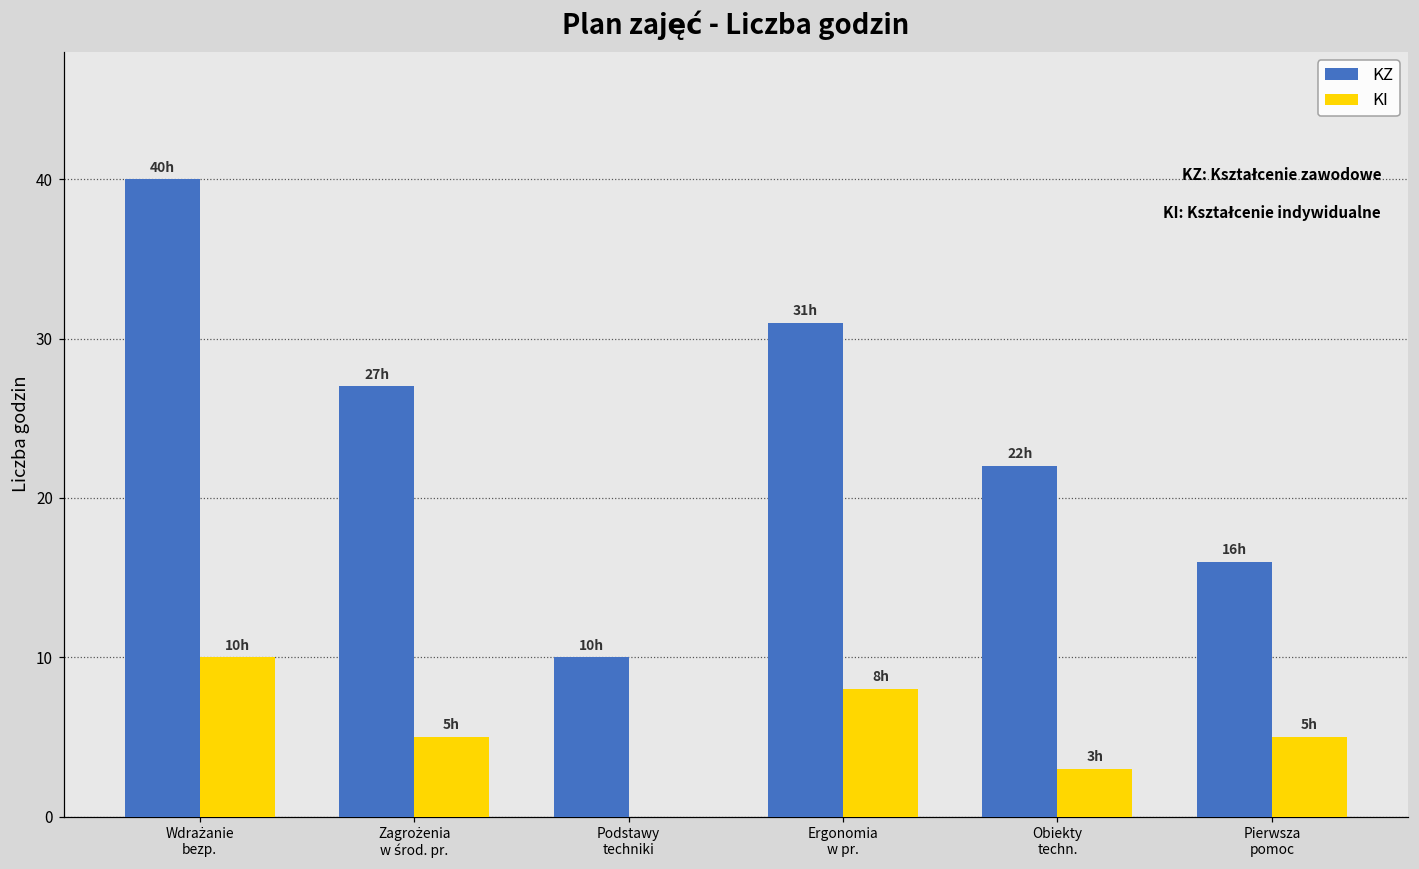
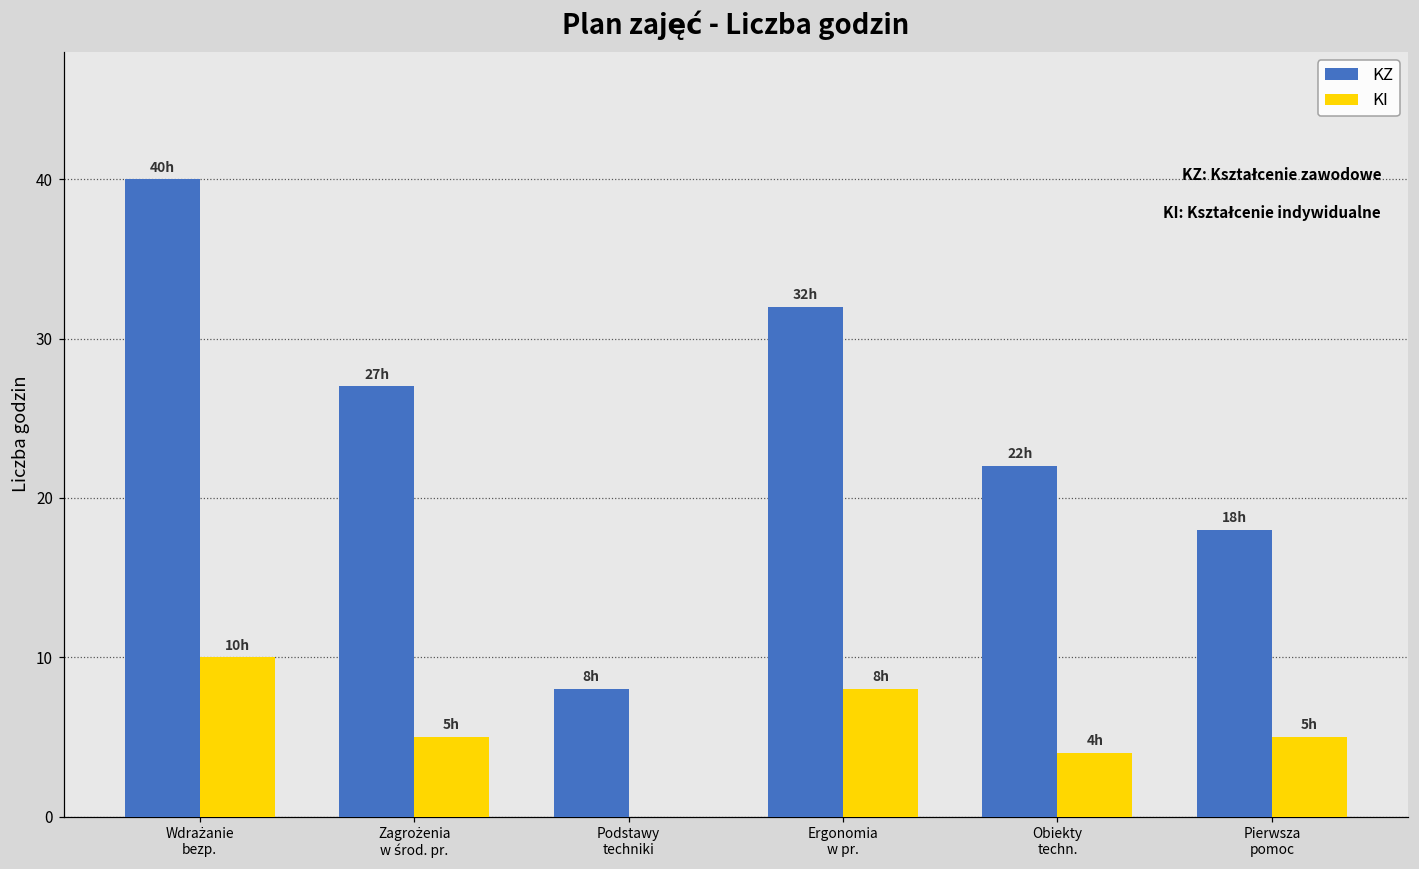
KZ, Podstawy techniki: 10h -> 8h
KZ, Ergonomia w pr.: 31h -> 32h
KI, Obiekty techn.: 3h -> 4h
KZ, Pierwsza pomoc: 16h -> 18h
